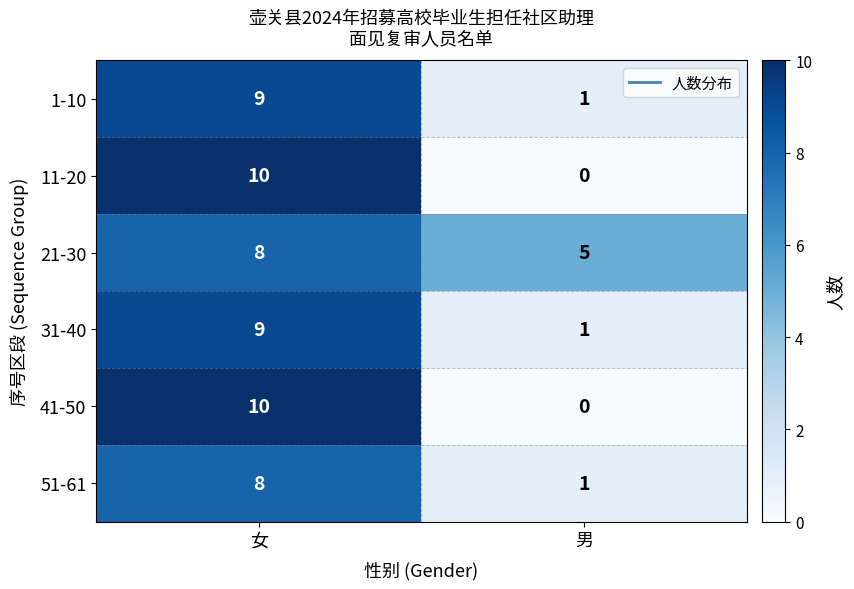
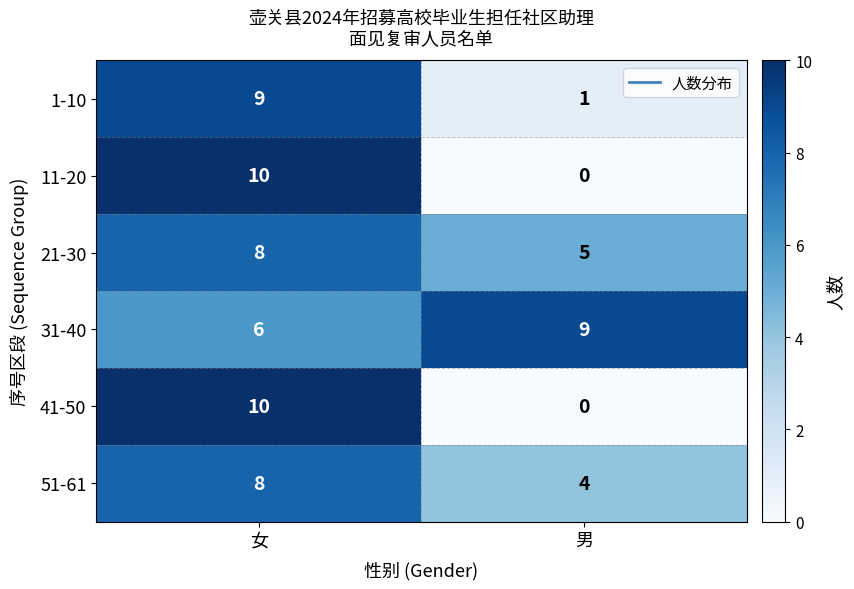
31-40, 女: 9 -> 6
31-40, 男: 1 -> 9
51-61, 男: 1 -> 4
